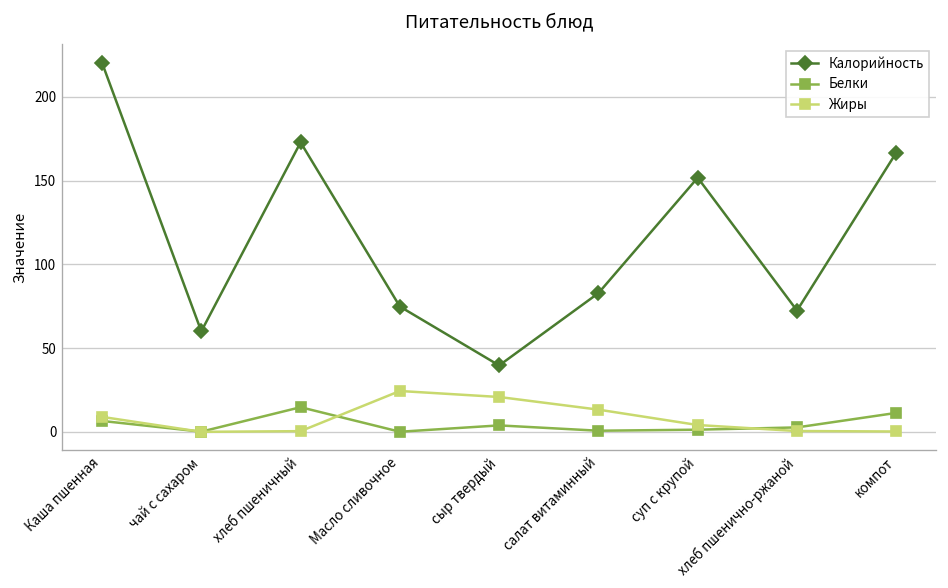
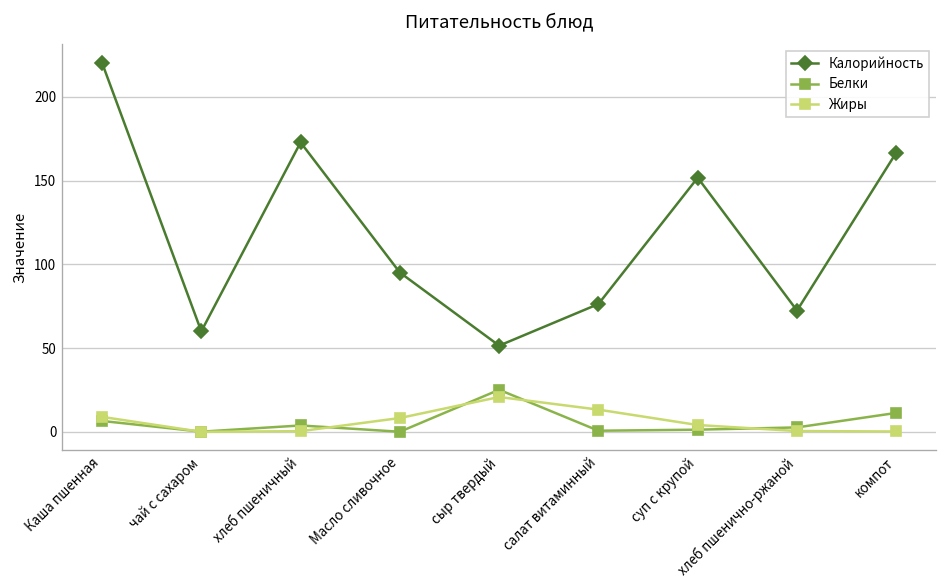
Белки, хлеб пшеничный: 15 -> 4
Калорийность, Масло сливочное: 75 -> 95
Жиры, Масло сливочное: 24 -> 8
Калорийность, сыр твердый: 40 -> 51
Белки, сыр твердый: 4 -> 25
Калорийность, салат витаминный: 83 -> 76
